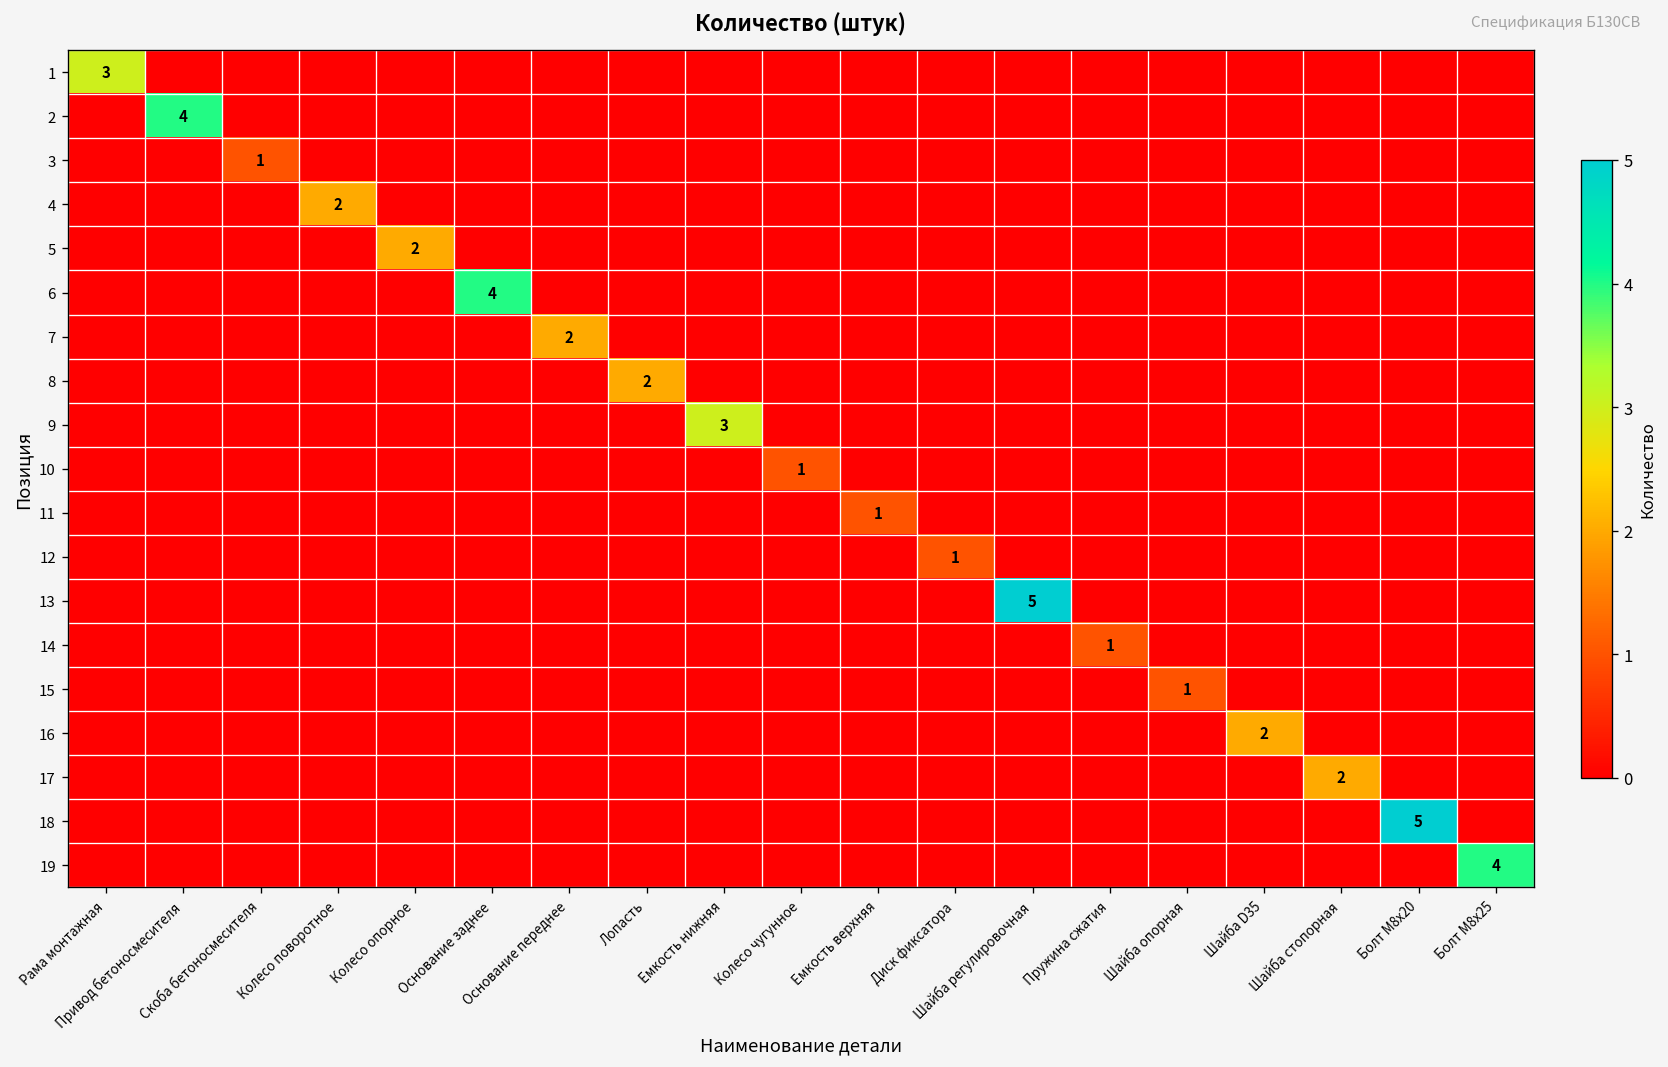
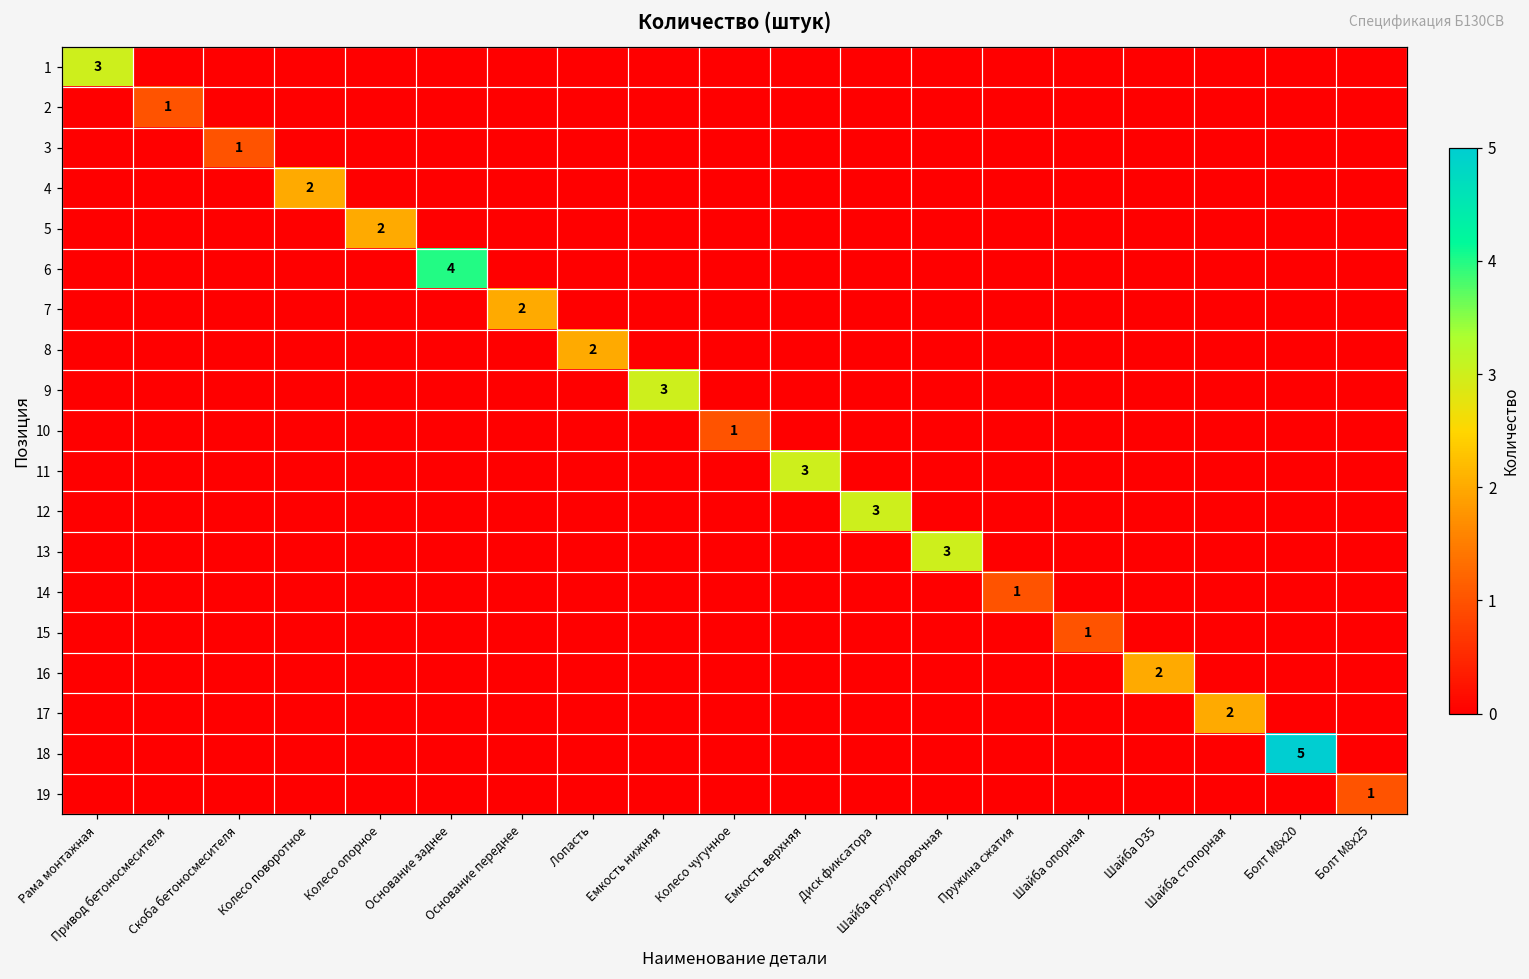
2, Привод бетоносмесителя: 4 -> 1
11, Емкость верхняя: 1 -> 3
12, Диск фиксатора: 1 -> 3
13, Шайба регулировочная: 5 -> 3
19, Болт M8x25: 4 -> 1
